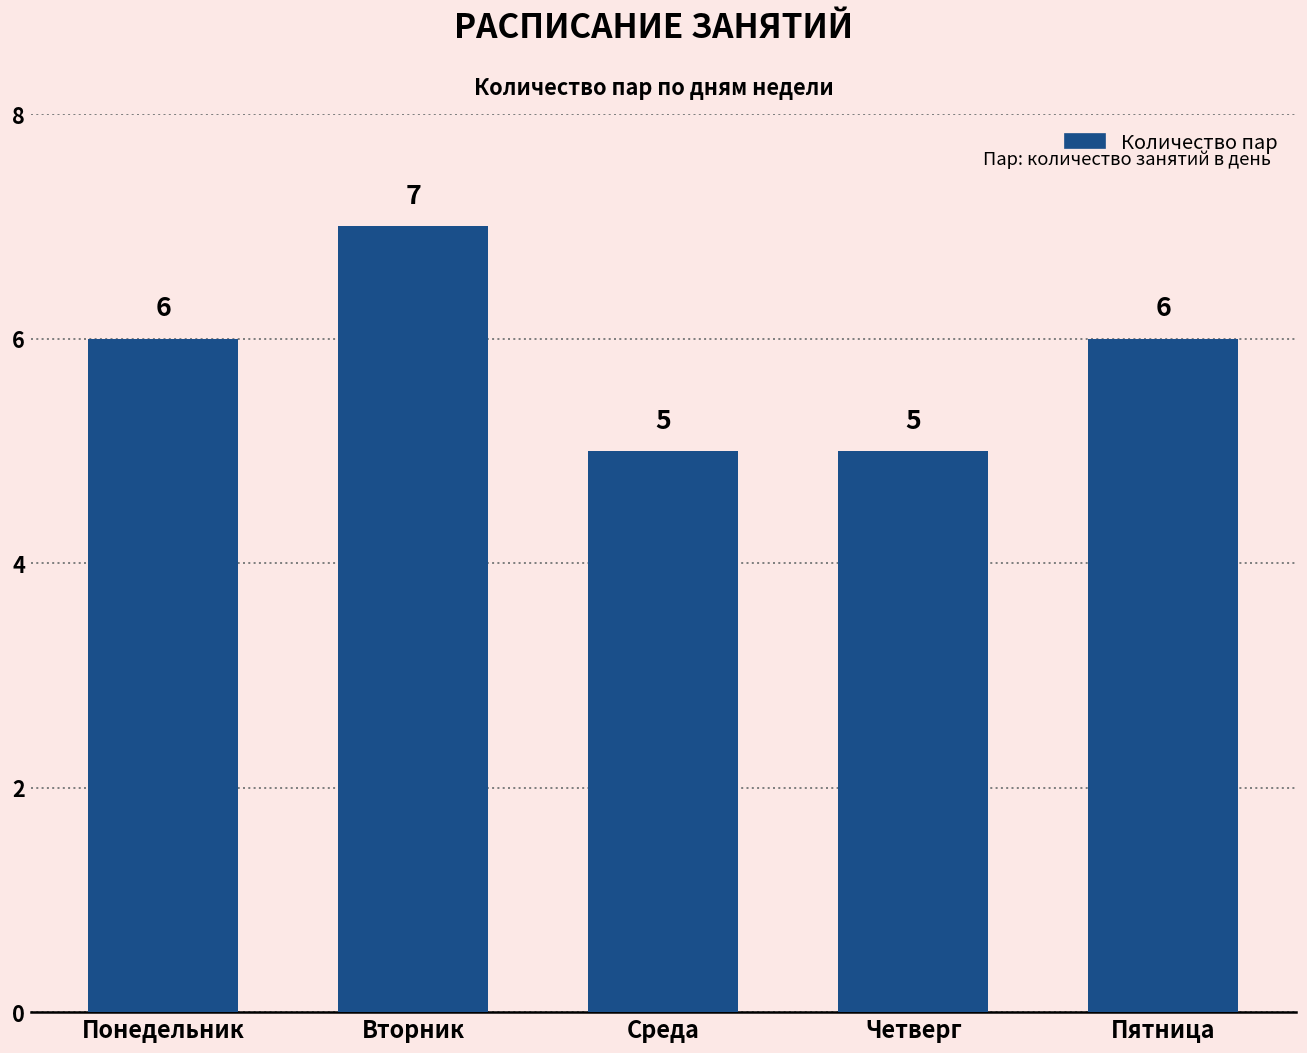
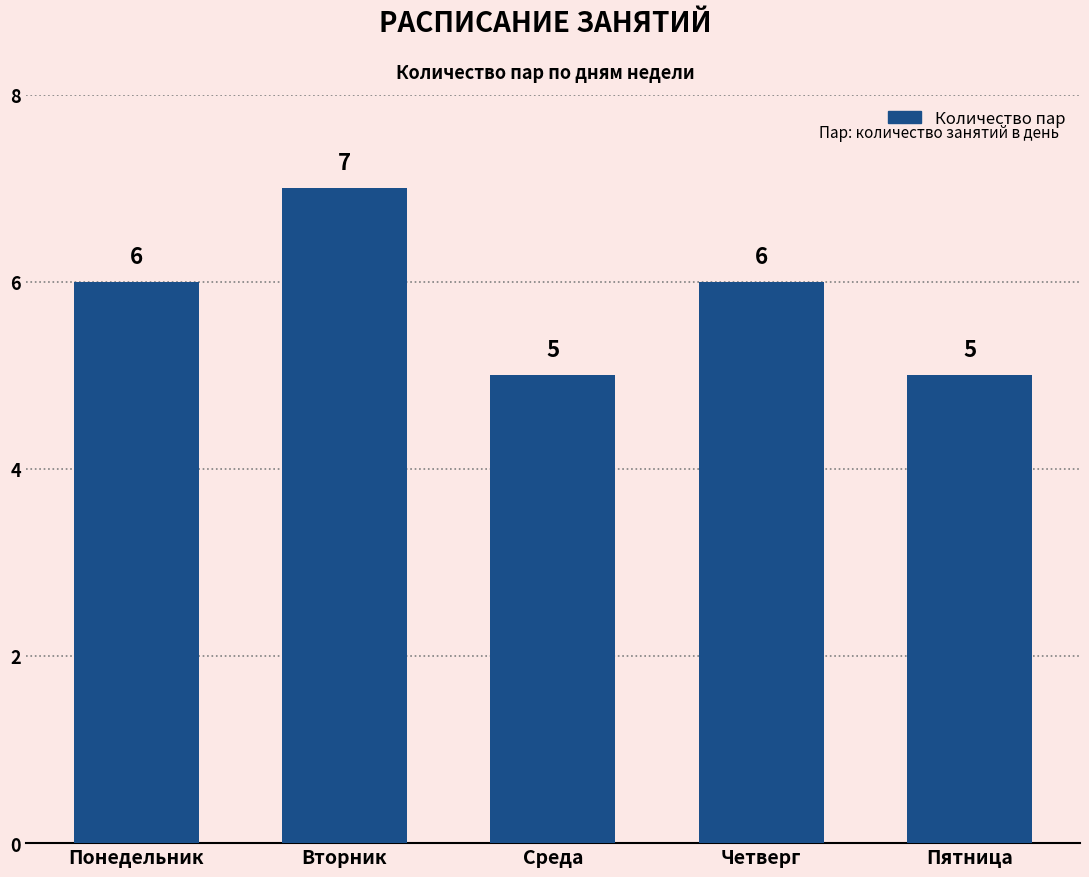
Четверг: 5 -> 6
Пятница: 6 -> 5
